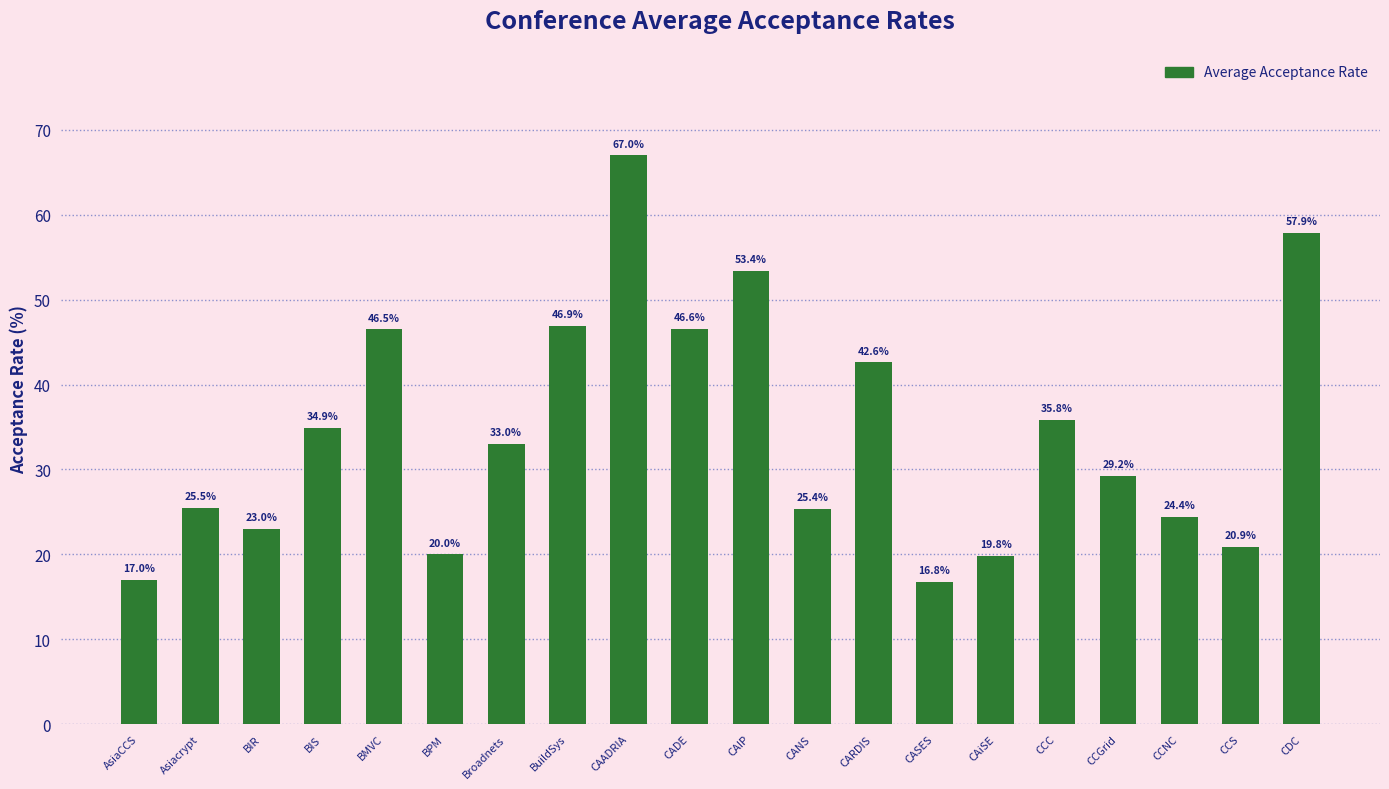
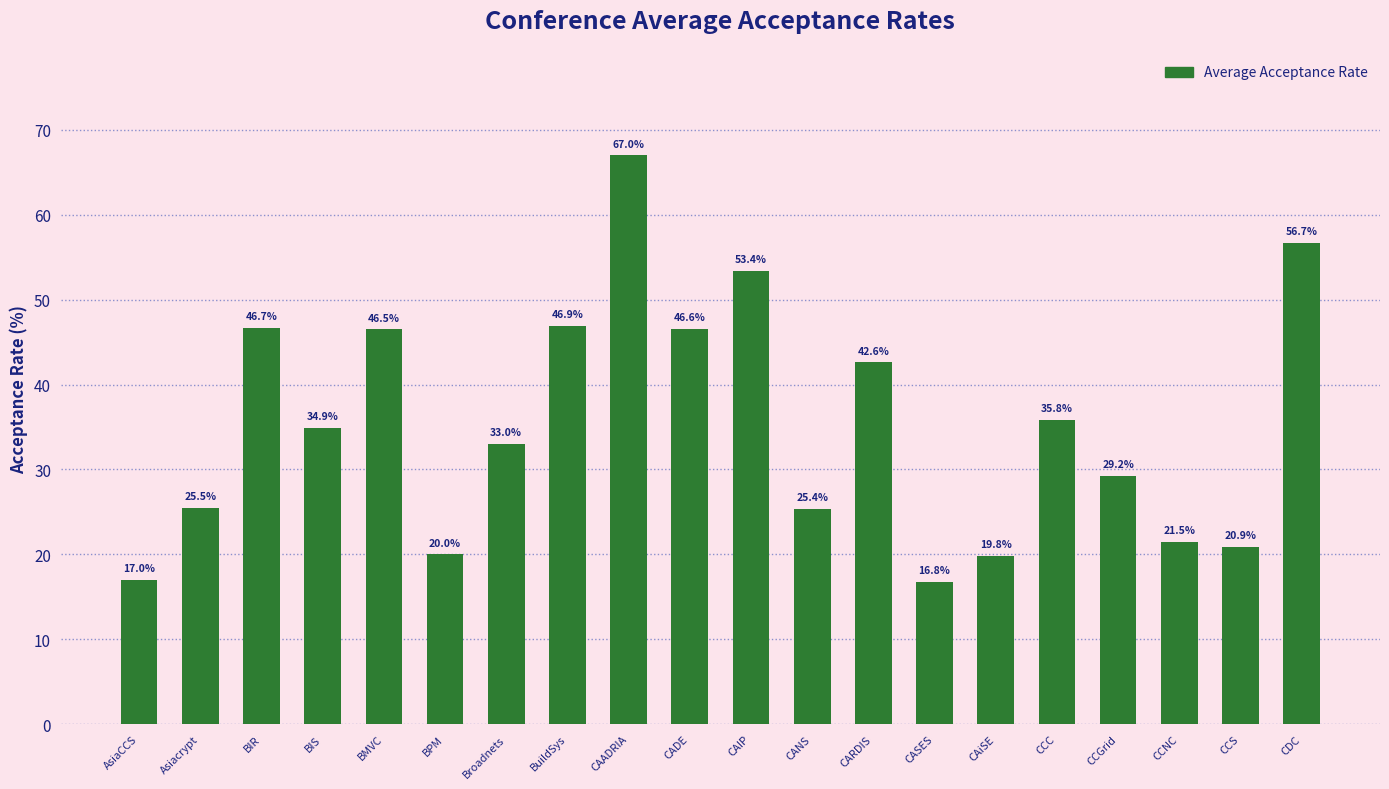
BIR: 23.0% -> 46.7%
CCNC: 24.4% -> 21.5%
CDC: 57.9% -> 56.7%
